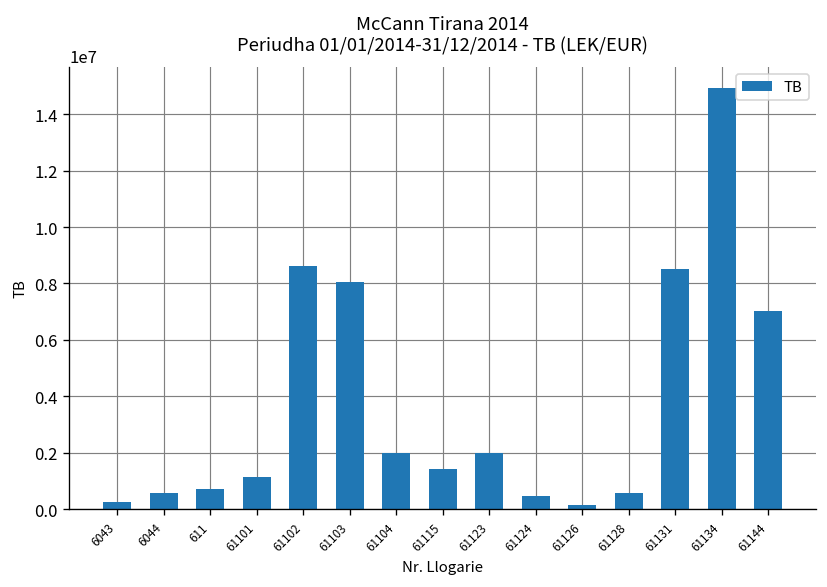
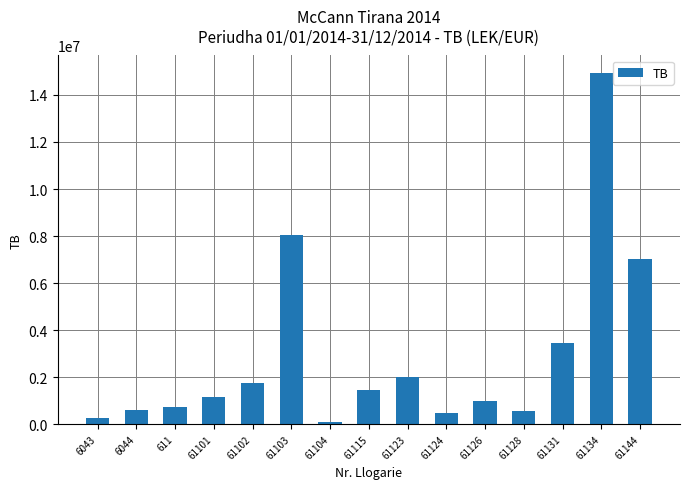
61102: 8600000 -> 1700000
61104: 2000000 -> 100000
61126: 200000 -> 1000000
61131: 8500000 -> 3500000
